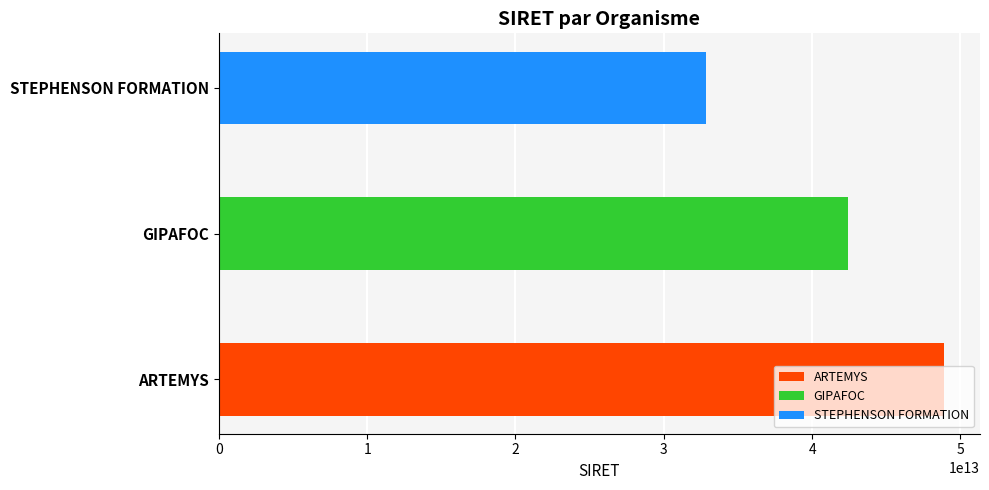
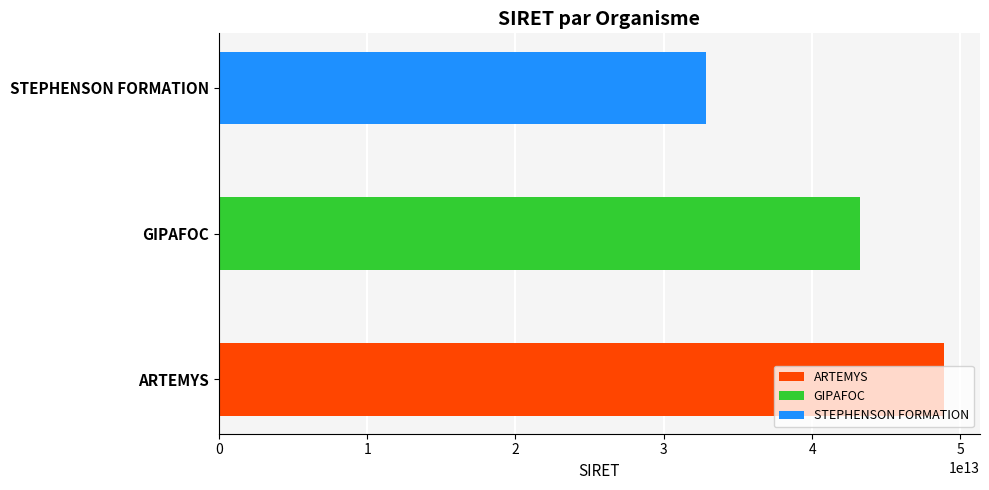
GIPAFOC: 42400000000000 -> 43200000000000
